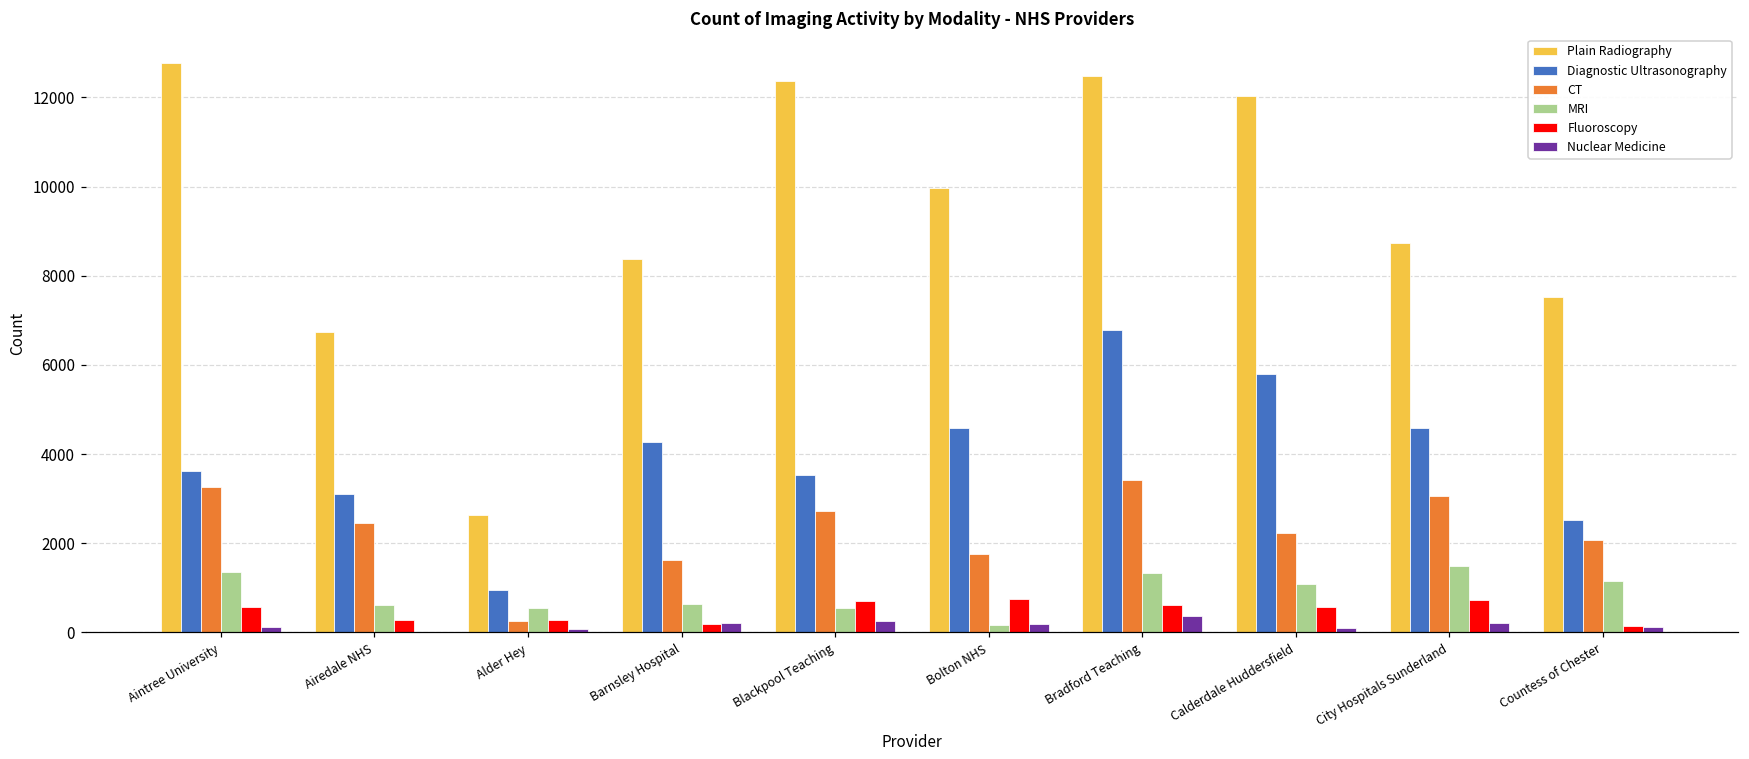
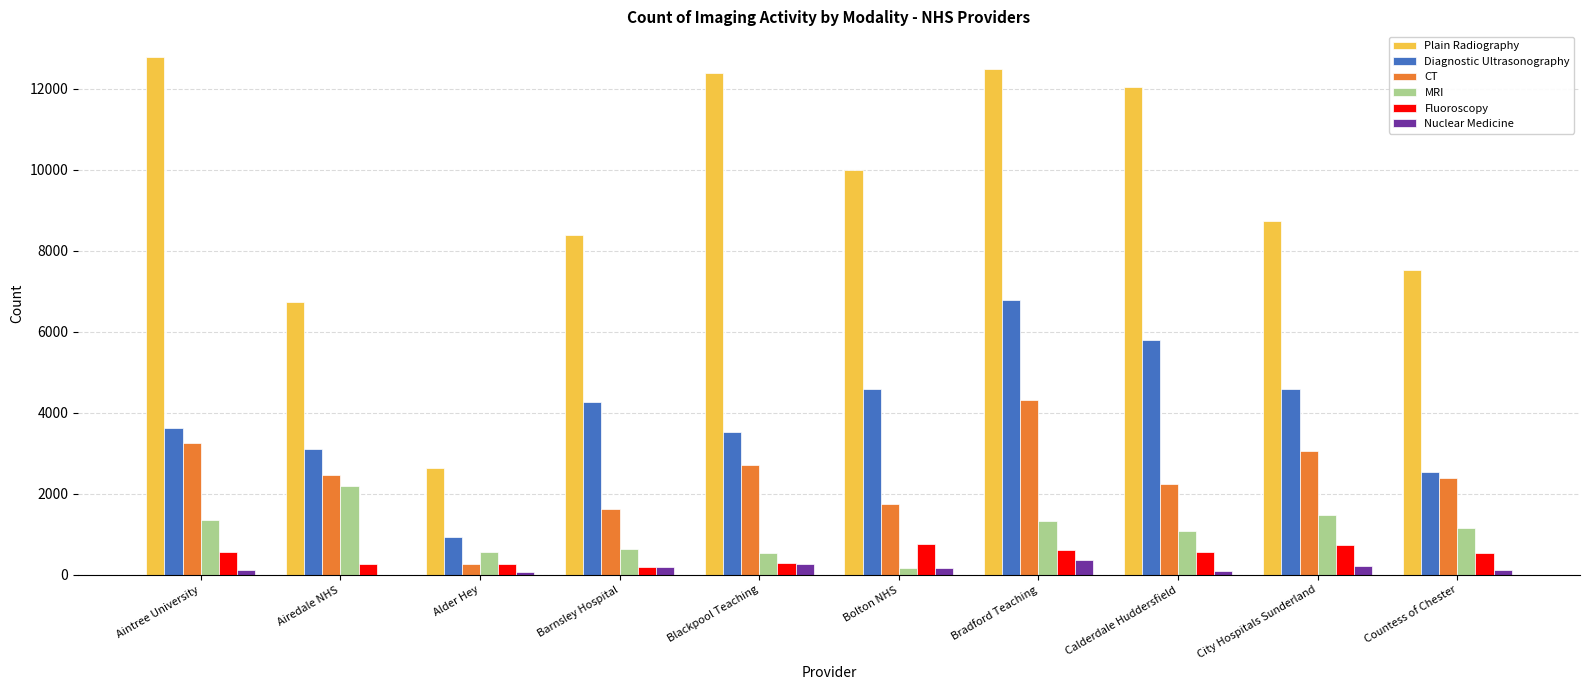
MRI, Airedale NHS: 600 -> 2200
Fluoroscopy, Blackpool Teaching: 700 -> 300
CT, Bradford Teaching: 3400 -> 4300
CT, Countess of Chester: 2100 -> 2400
Fluoroscopy, Countess of Chester: 100 -> 500
